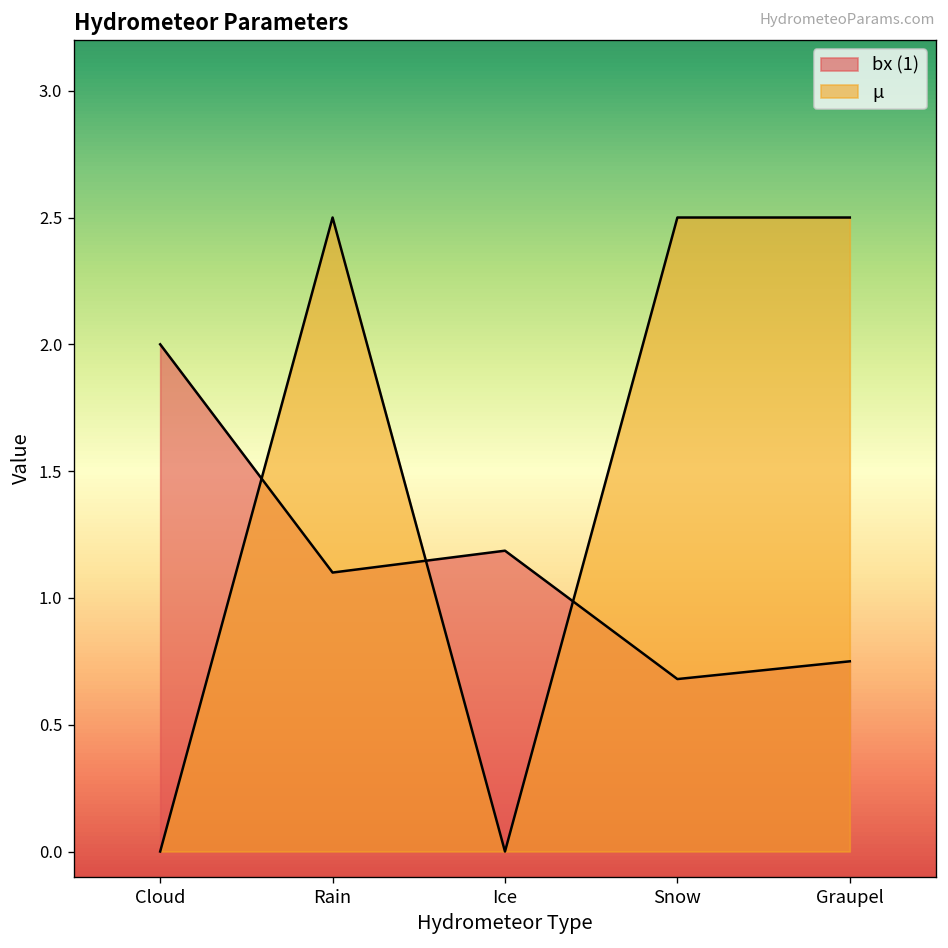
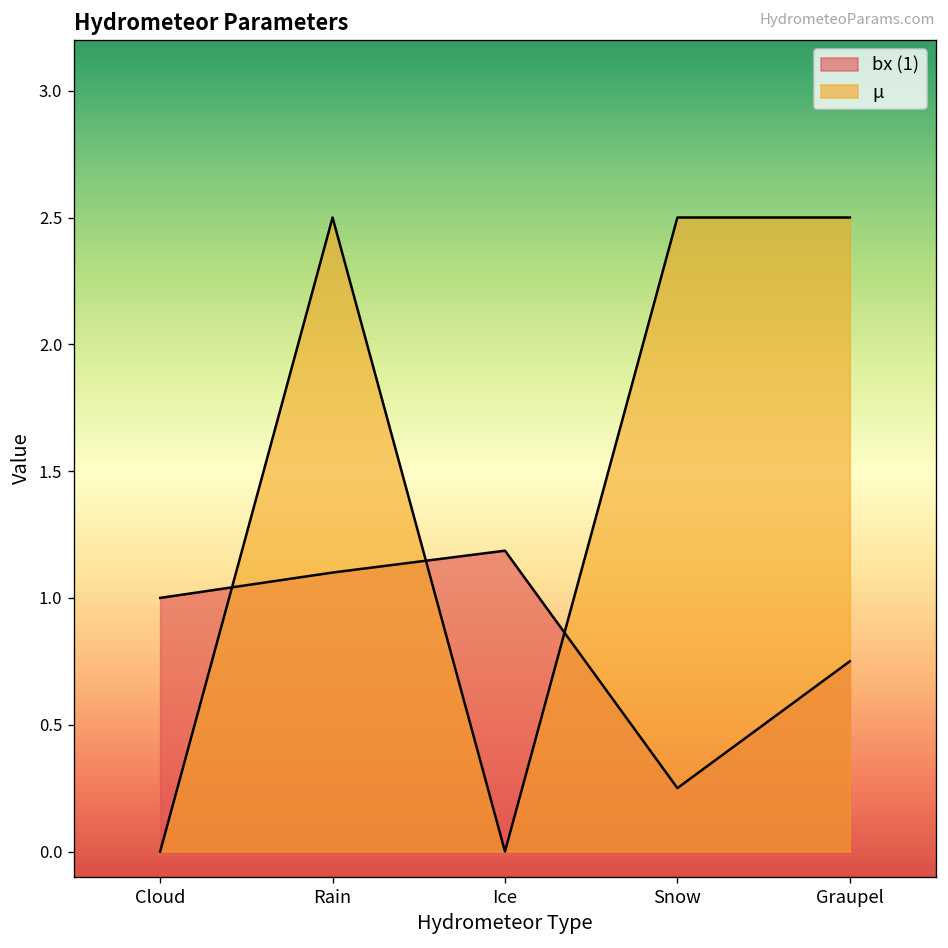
bx (1), Cloud: 2 -> 1
bx (1), Snow: 0.68 -> 0.25
